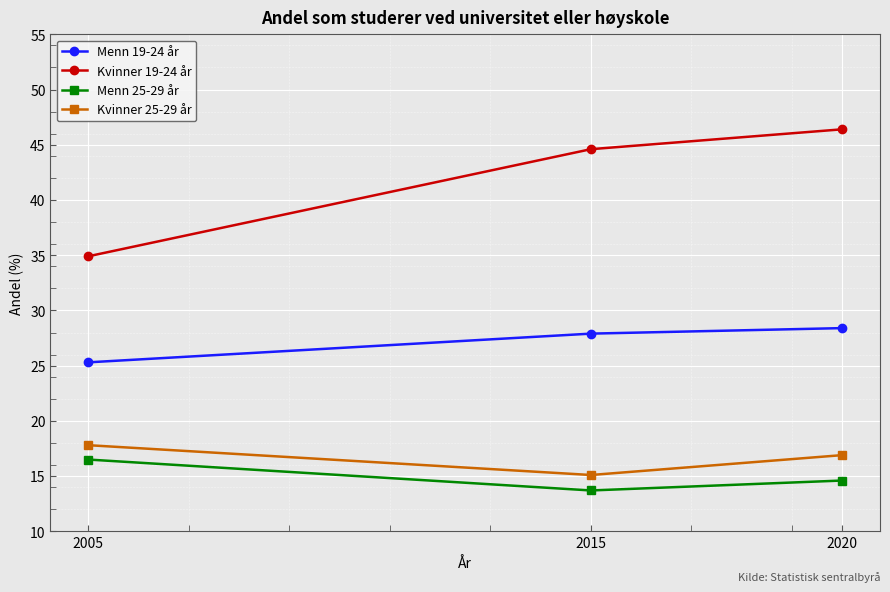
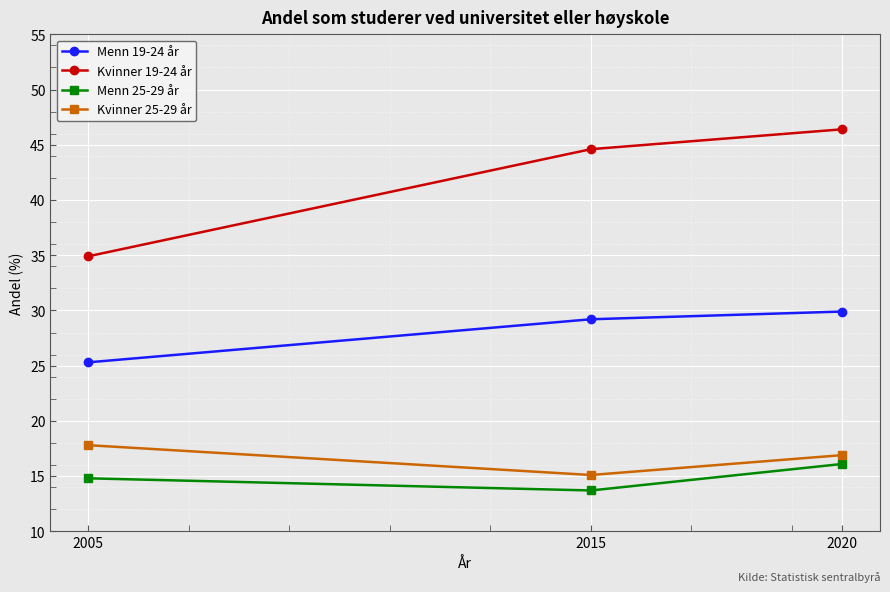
Menn 25-29 år, 2005: 16.5 -> 14.8
Menn 19-24 år, 2015: 27.9 -> 29.2
Menn 19-24 år, 2020: 28.4 -> 29.9
Menn 25-29 år, 2020: 14.6 -> 16.1
